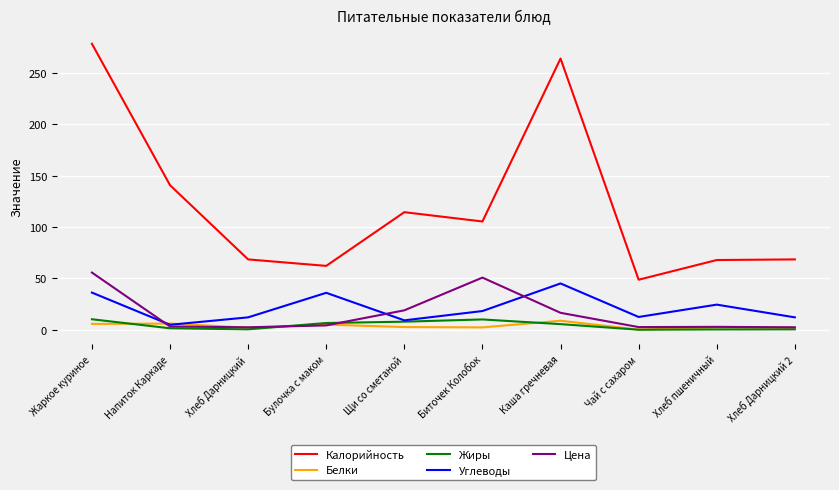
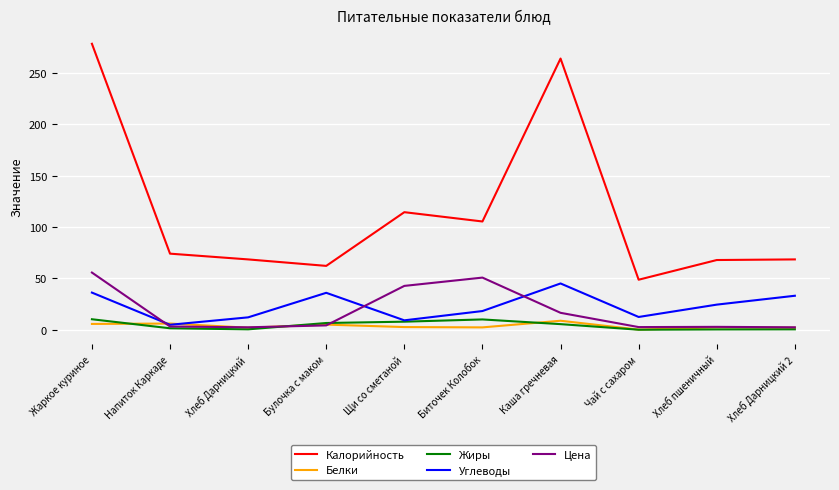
Калорийность, Напиток Каркаде: 141 -> 74
Цена, Щи со сметаной: 19 -> 43
Углеводы, Хлеб Дарницкий 2: 12 -> 33
